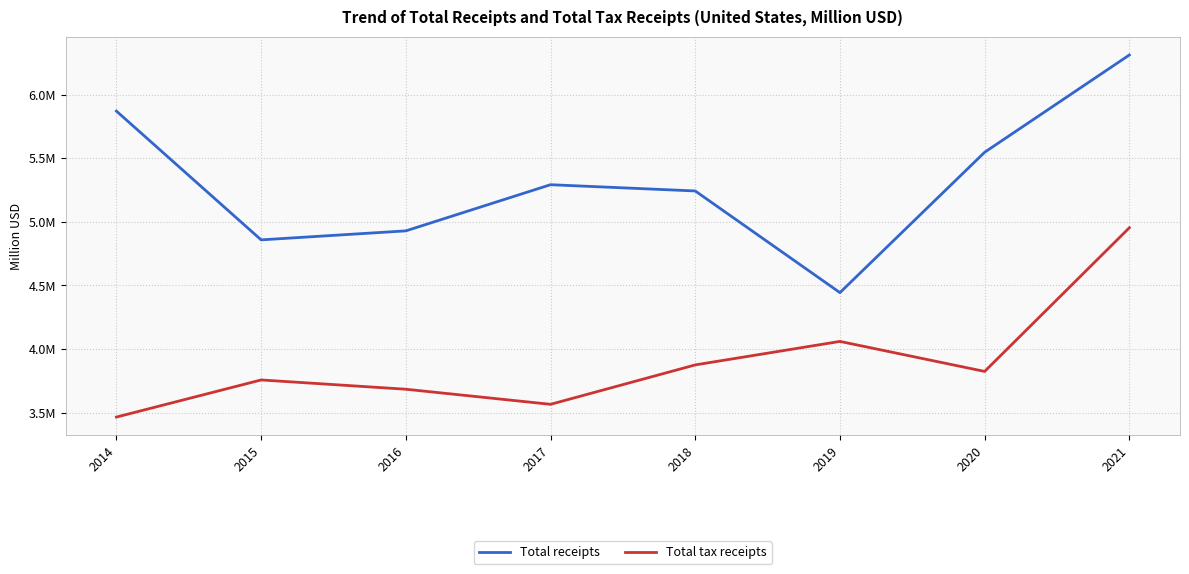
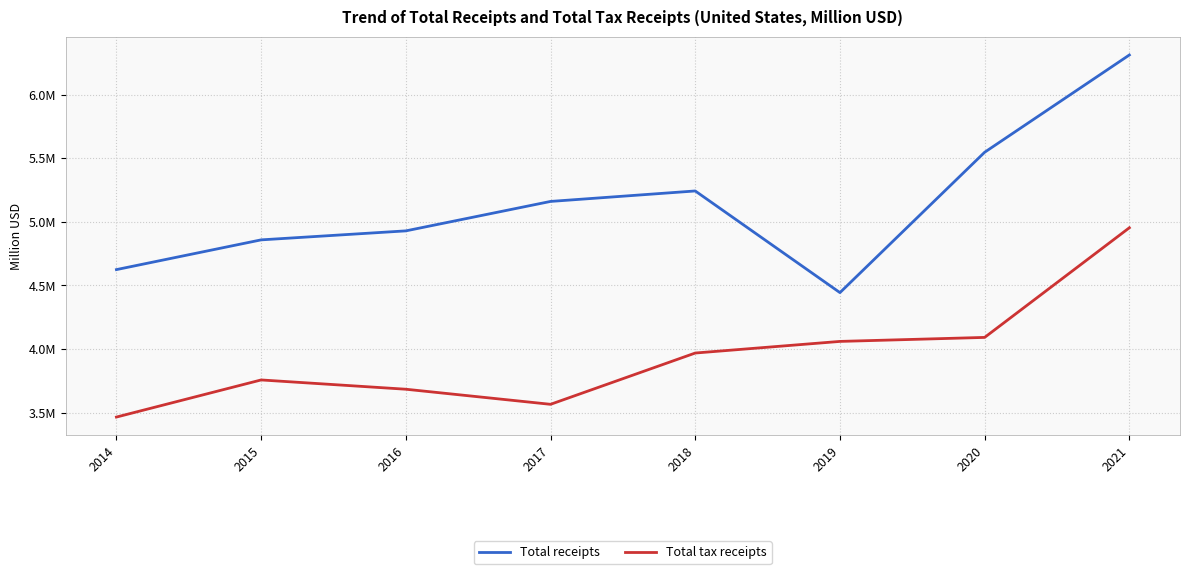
Total receipts, 2014: 5870000 -> 4620000
Total receipts, 2017: 5290000 -> 5160000
Total tax receipts, 2018: 3880000 -> 3970000
Total tax receipts, 2020: 3820000 -> 4090000
